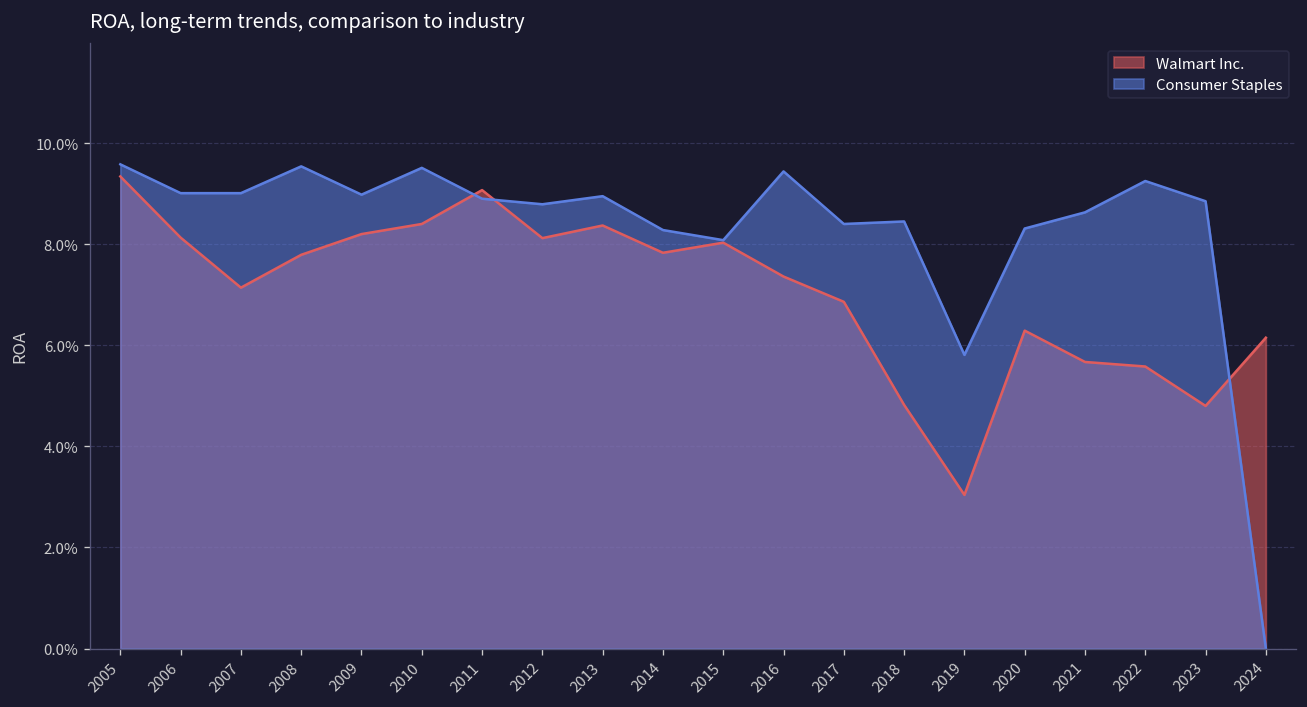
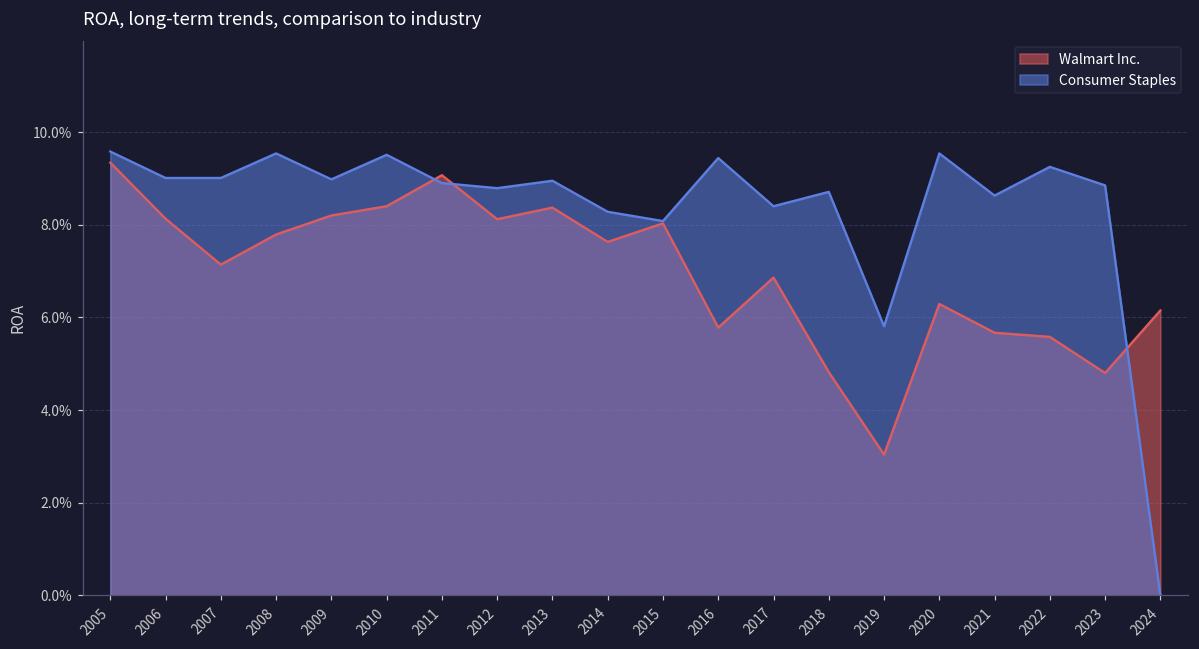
Walmart Inc., 2014: 7.8% -> 7.6%
Walmart Inc., 2016: 7.4% -> 5.8%
Consumer Staples, 2018: 8.5% -> 8.7%
Consumer Staples, 2020: 8.3% -> 9.5%
